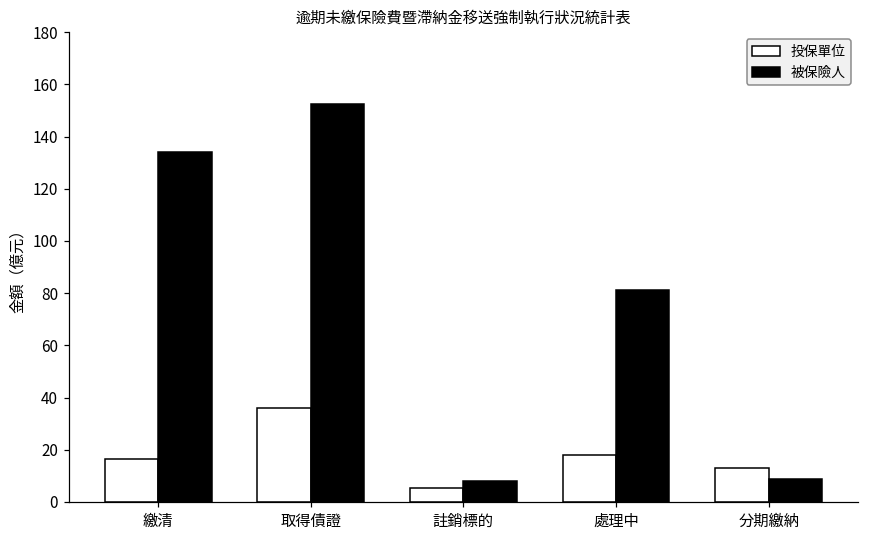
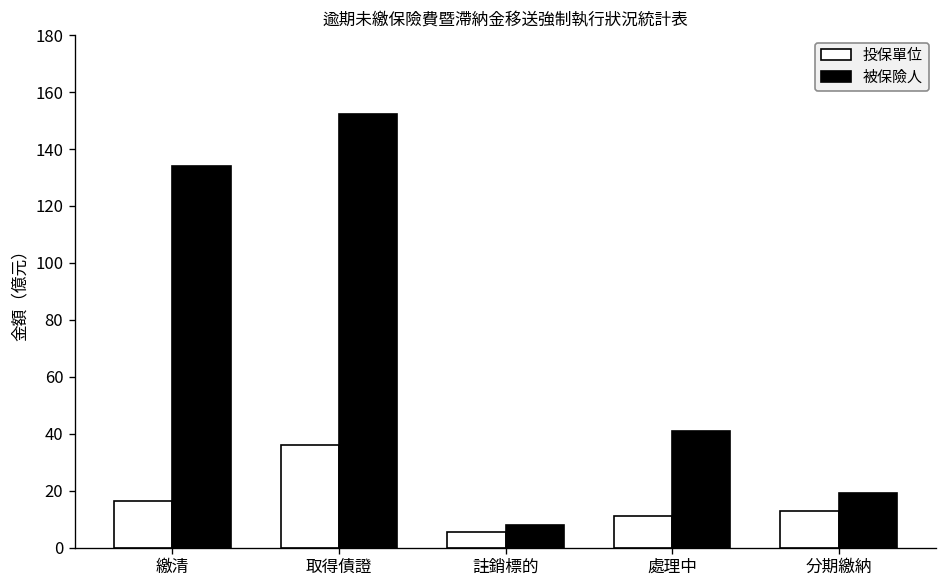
投保單位, 處理中: 18 -> 11
被保險人, 處理中: 81 -> 41
被保險人, 分期繳納: 9 -> 19
